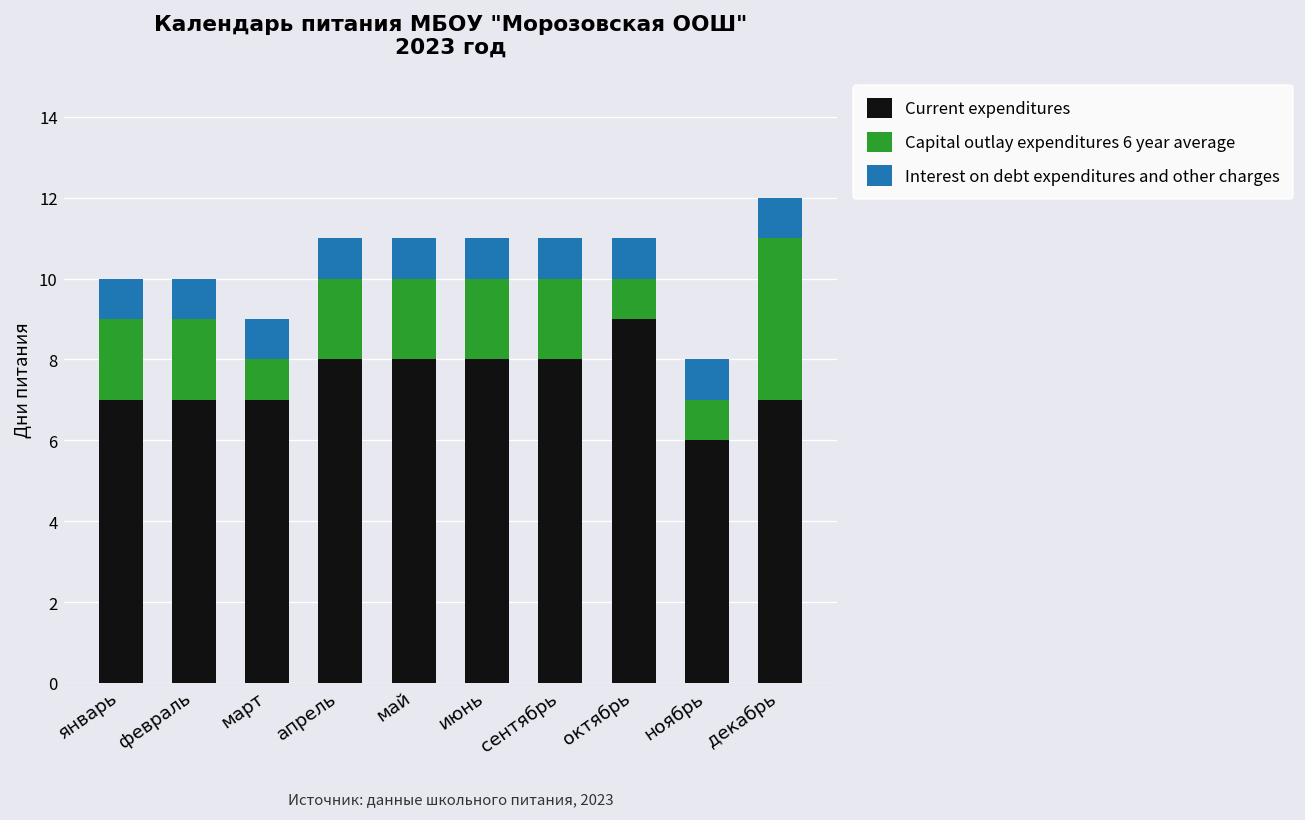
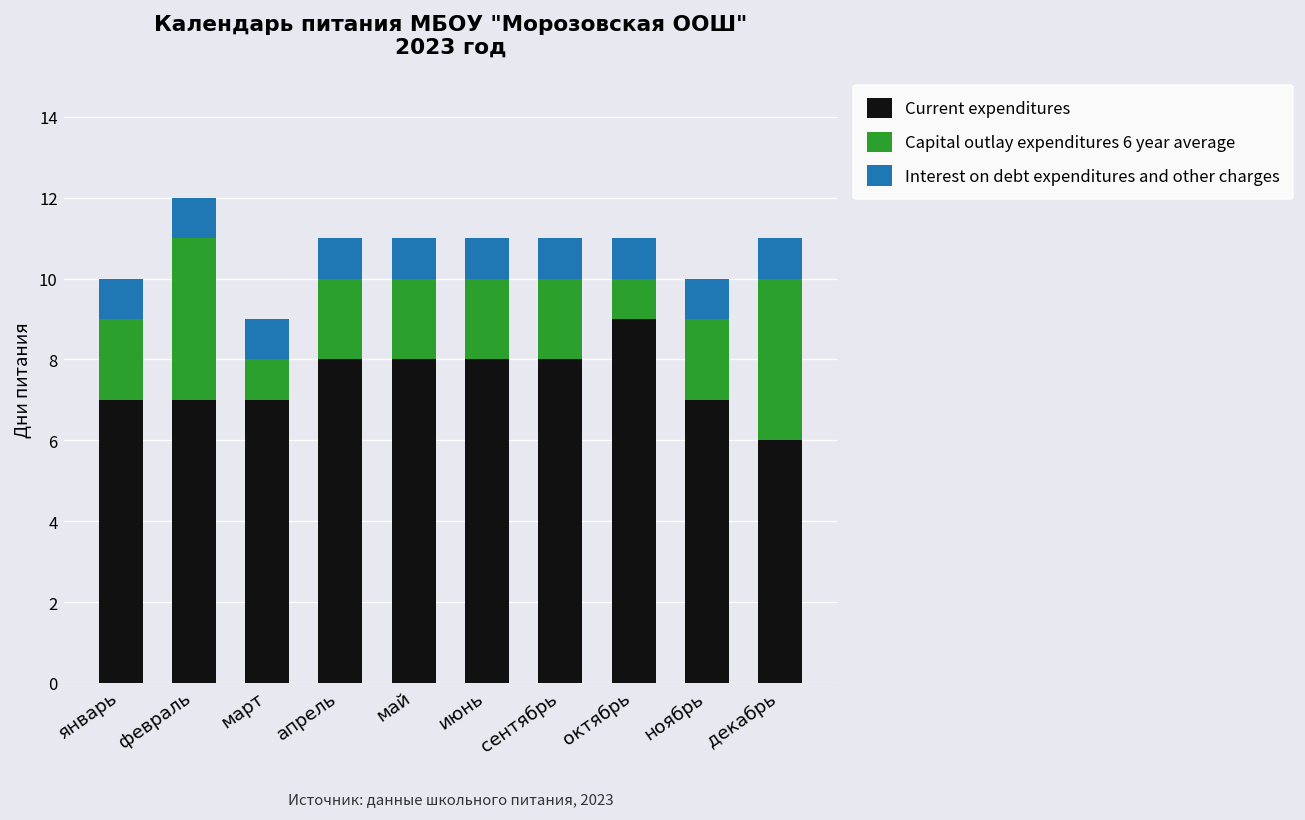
Capital outlay expenditures 6 year average, февраль: 2 -> 4
Current expenditures, ноябрь: 6 -> 7
Capital outlay expenditures 6 year average, ноябрь: 1 -> 2
Current expenditures, декабрь: 7 -> 6
